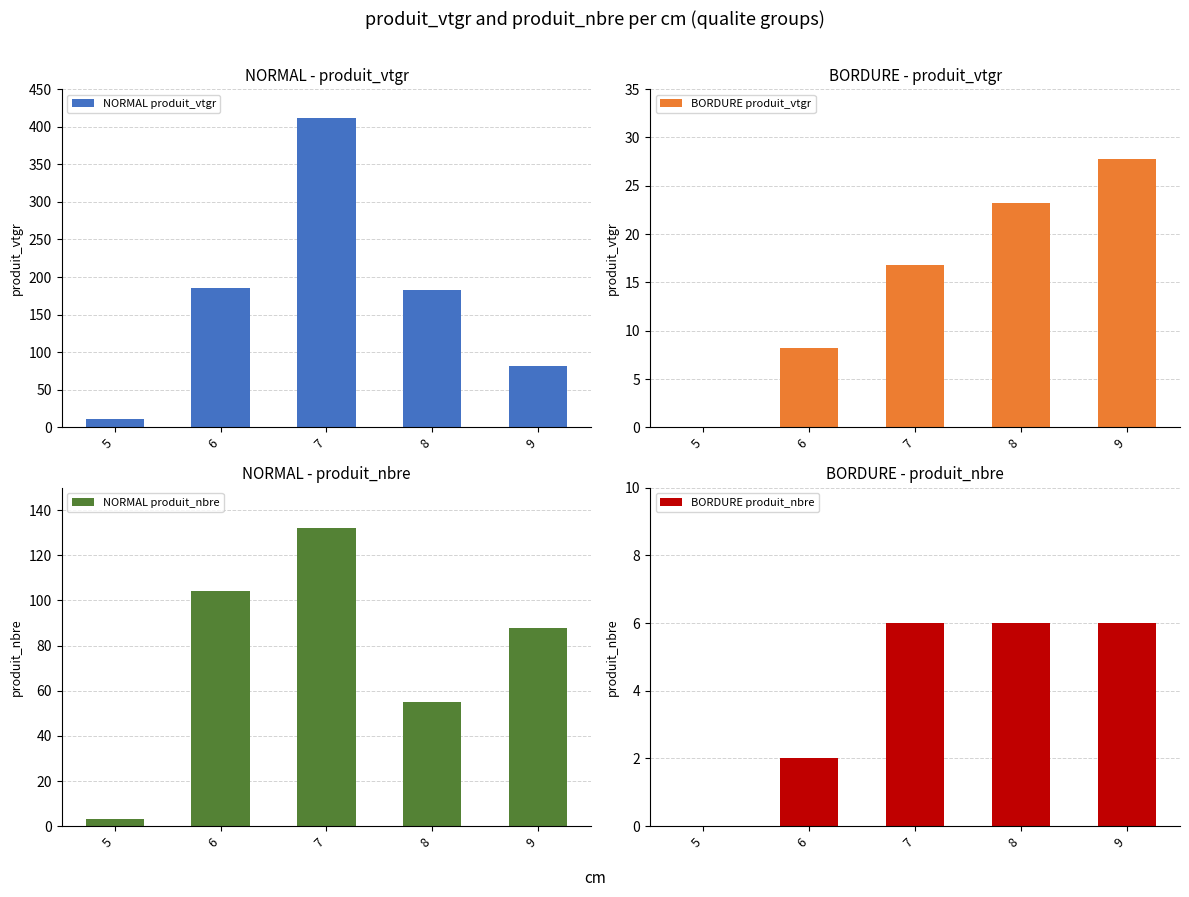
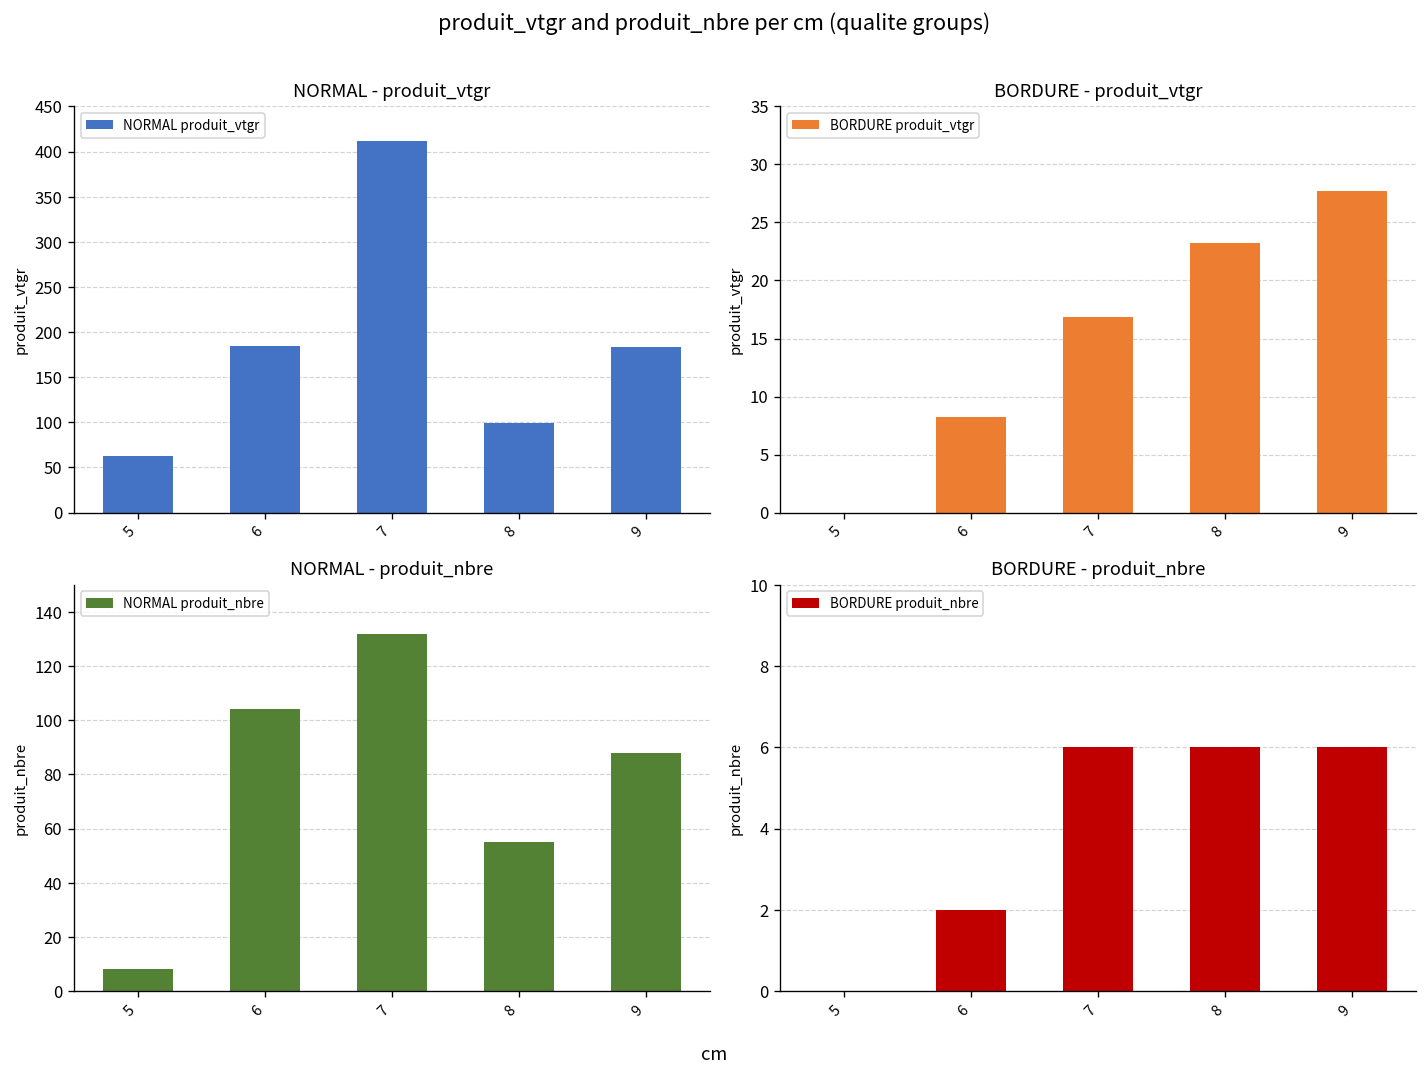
NORMAL - produit_vtgr, 5: 10 -> 60
NORMAL - produit_vtgr, 8: 180 -> 100
NORMAL - produit_vtgr, 9: 80 -> 180
NORMAL - produit_nbre, 5: 3 -> 8
